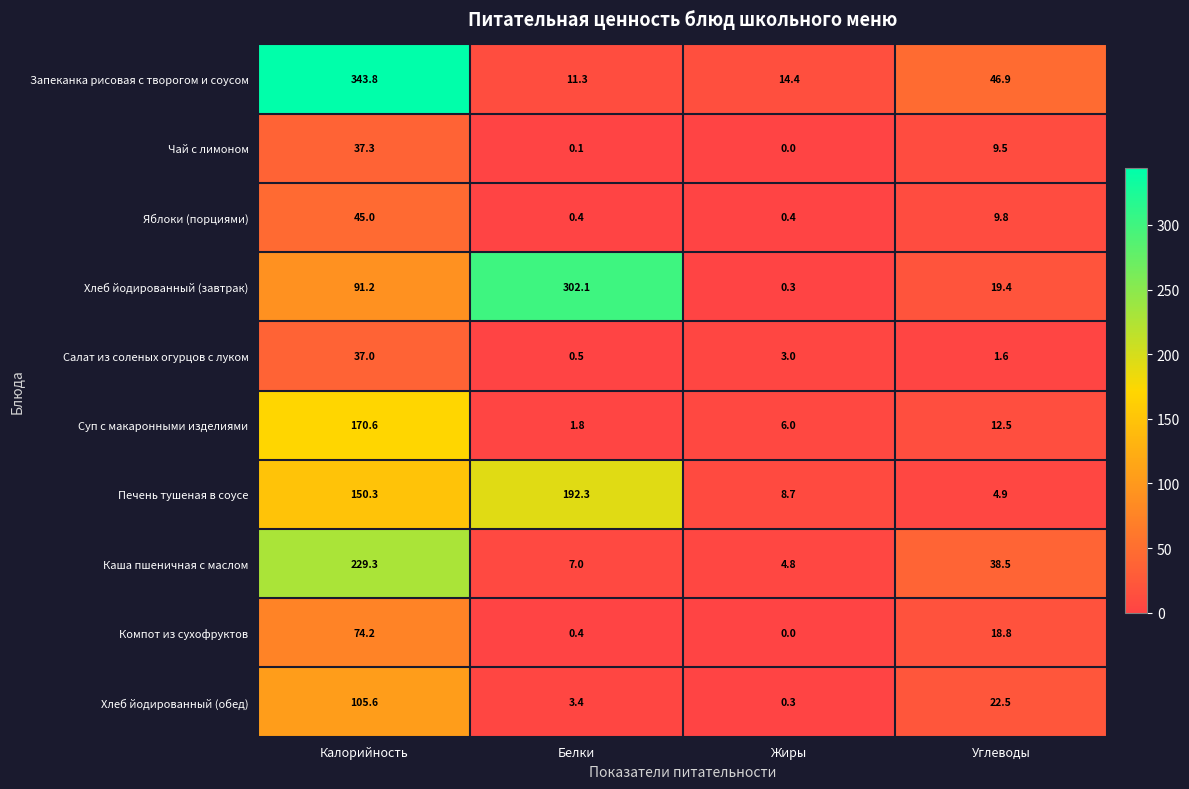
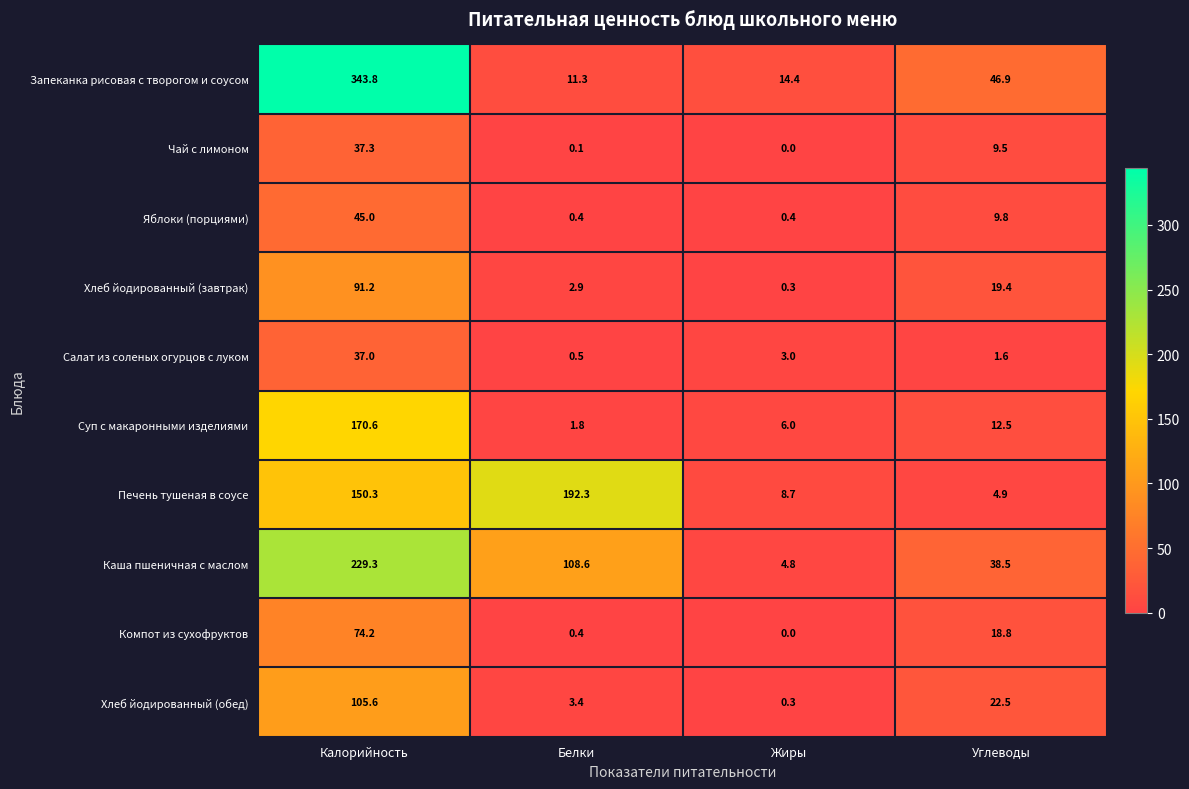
Хлеб йодированный (завтрак), Белки: 302.1 -> 2.9
Каша пшеничная с маслом, Белки: 7.0 -> 108.6
